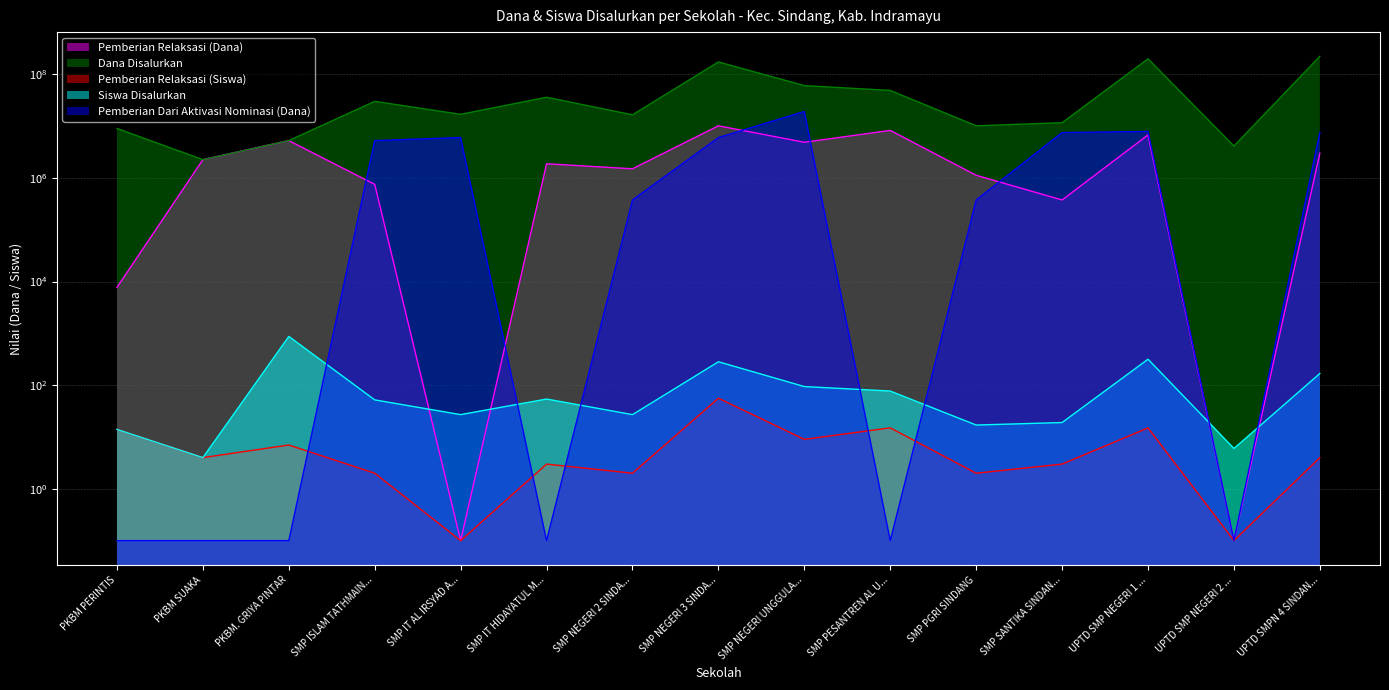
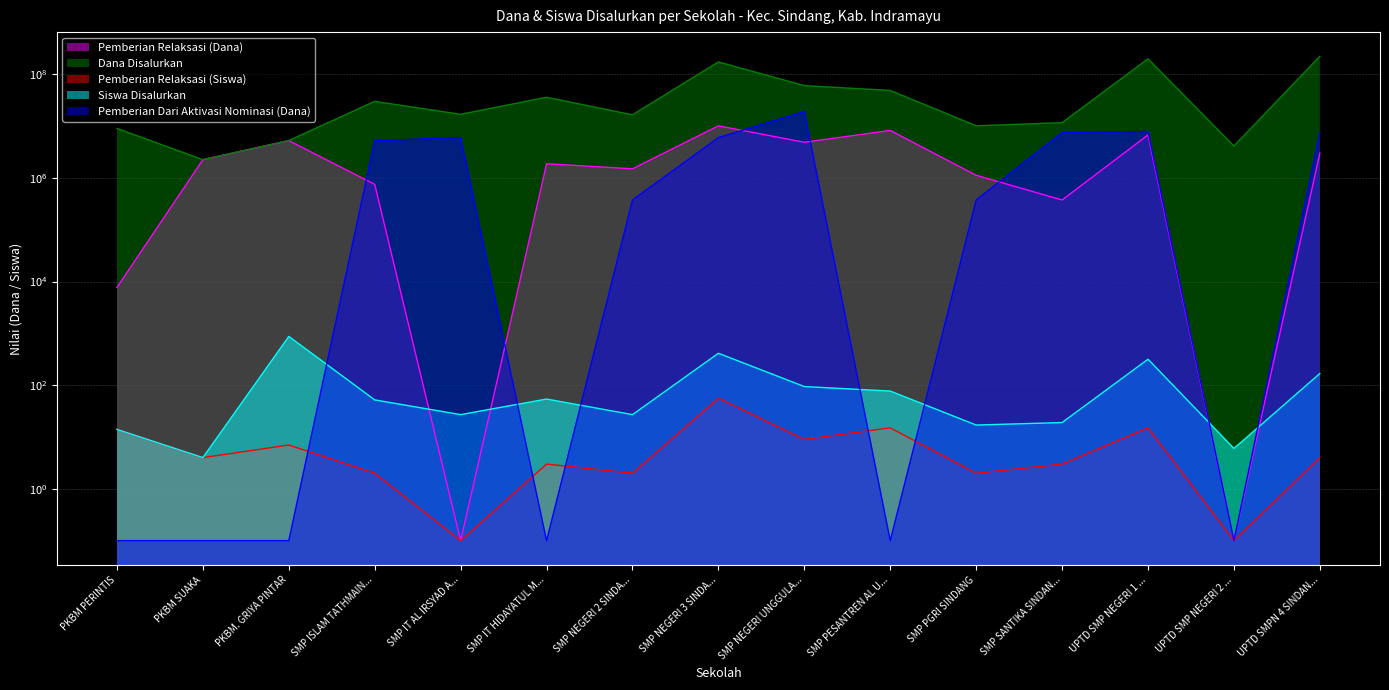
Siswa Disalurkan, SMP NEGERI 3 SINDA...: 300 -> 400
